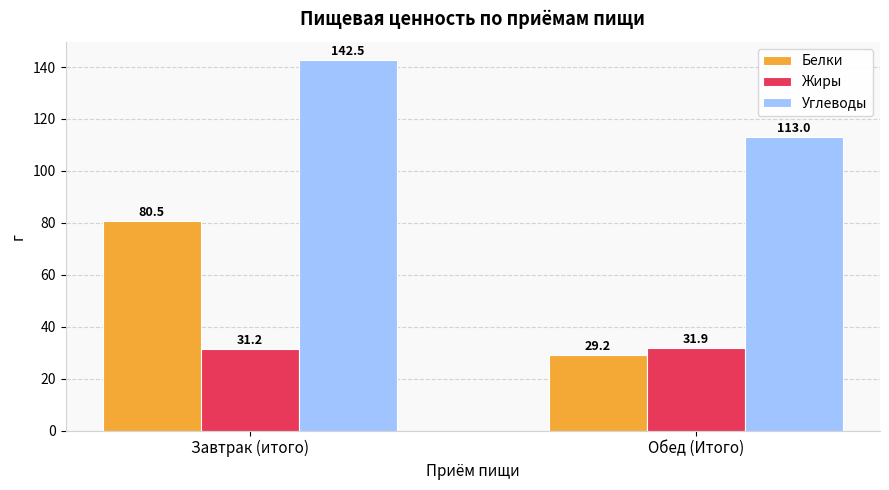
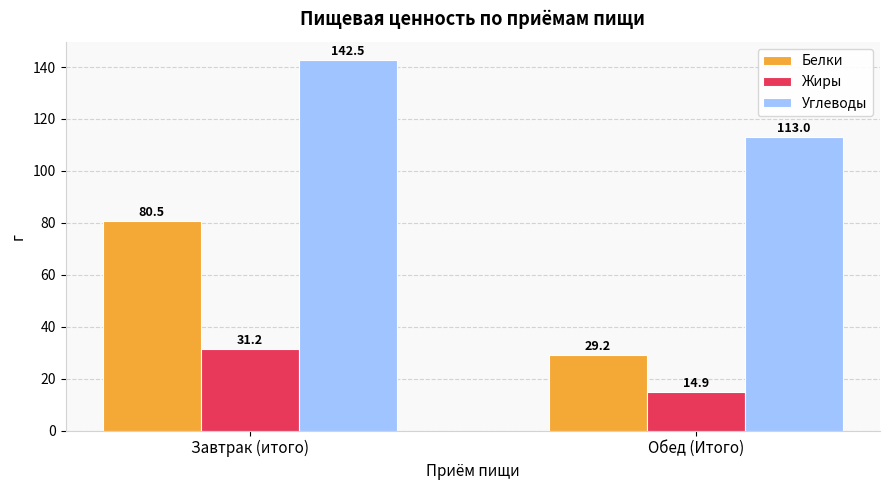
Жиры, Обед (Итого): 31.9 -> 14.9
